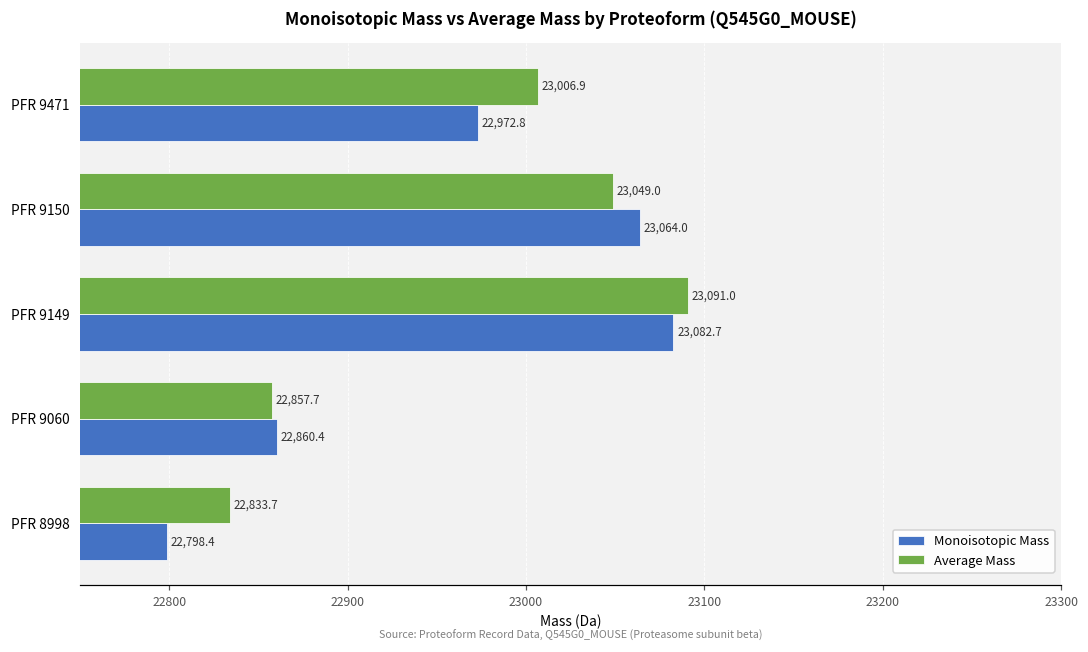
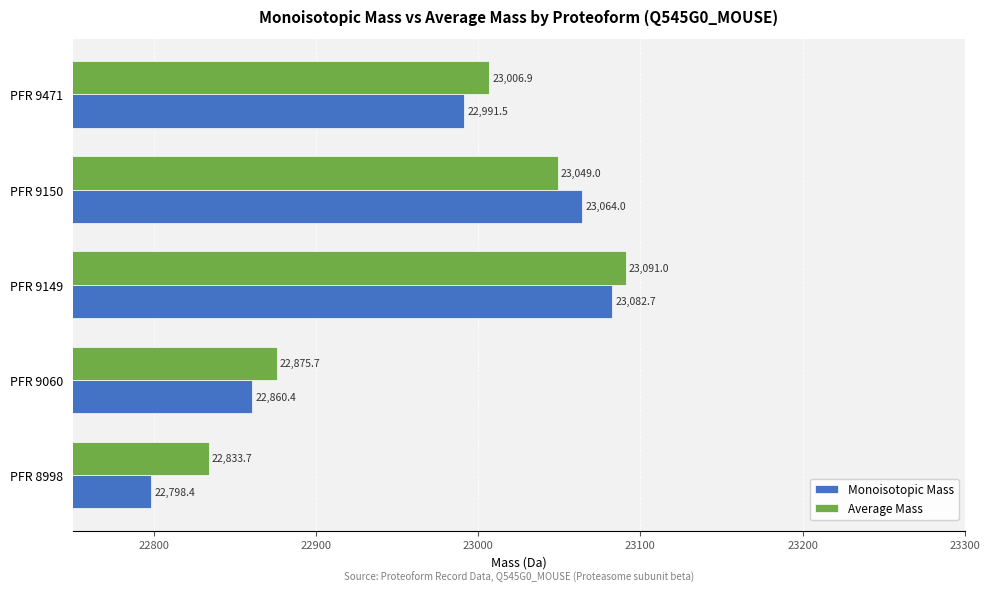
Monoisotopic Mass, PFR 9471: 22,972.8 -> 22,991.5
Average Mass, PFR 9060: 22,857.7 -> 22,875.7
